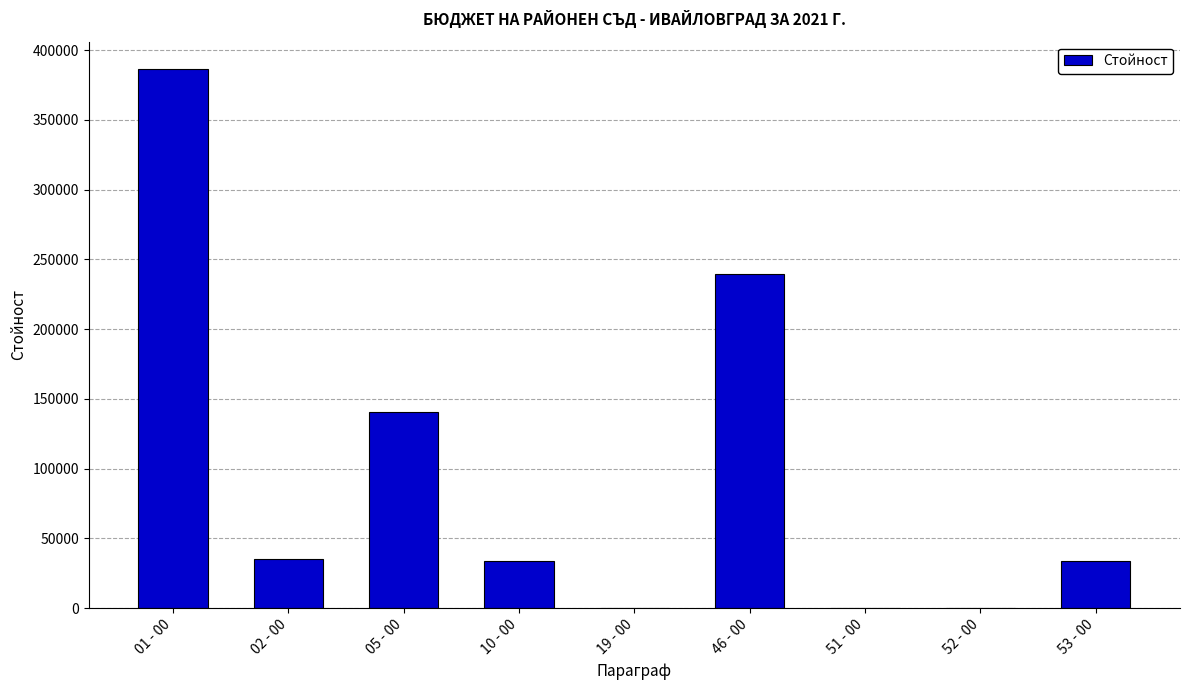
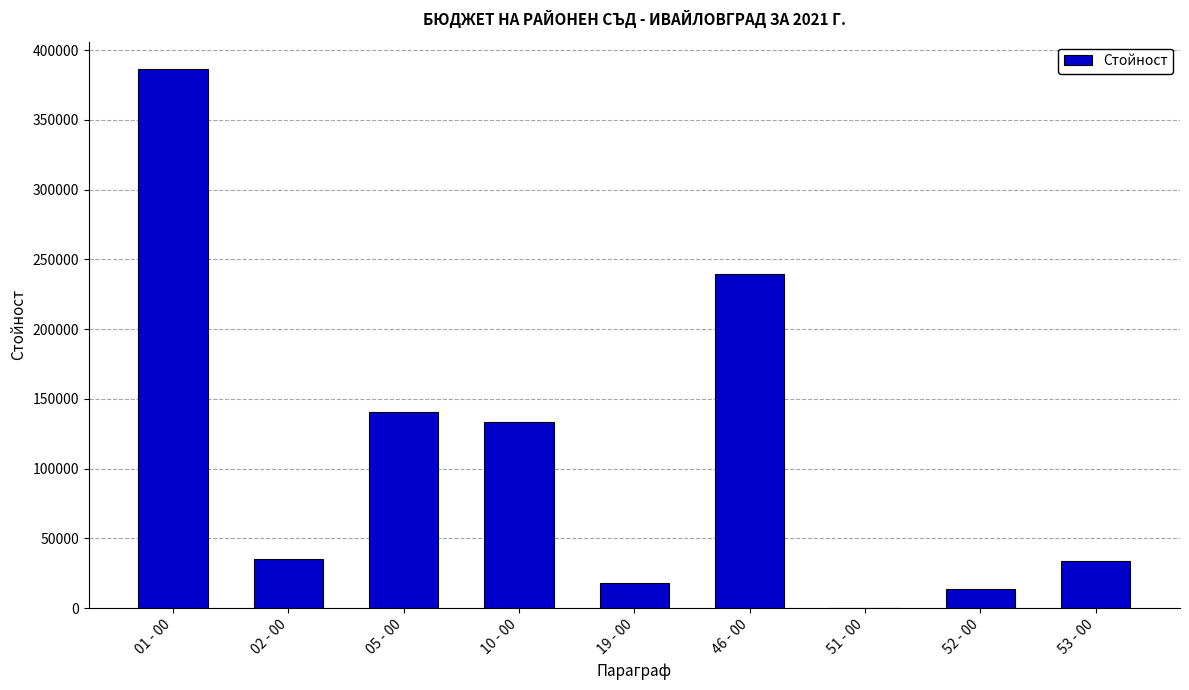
10 - 00: 34000 -> 133000
19 - 00: 0 -> 18000
52 - 00: 0 -> 13000
